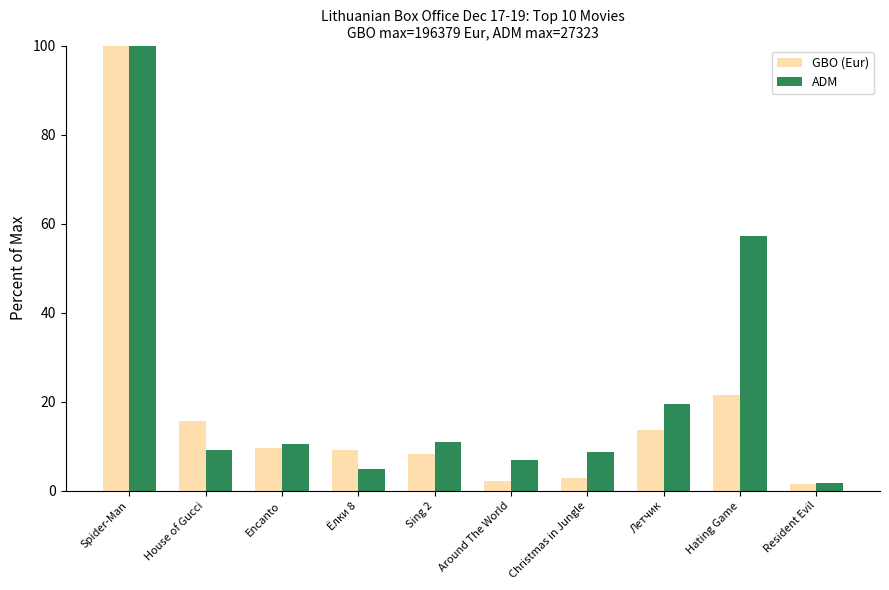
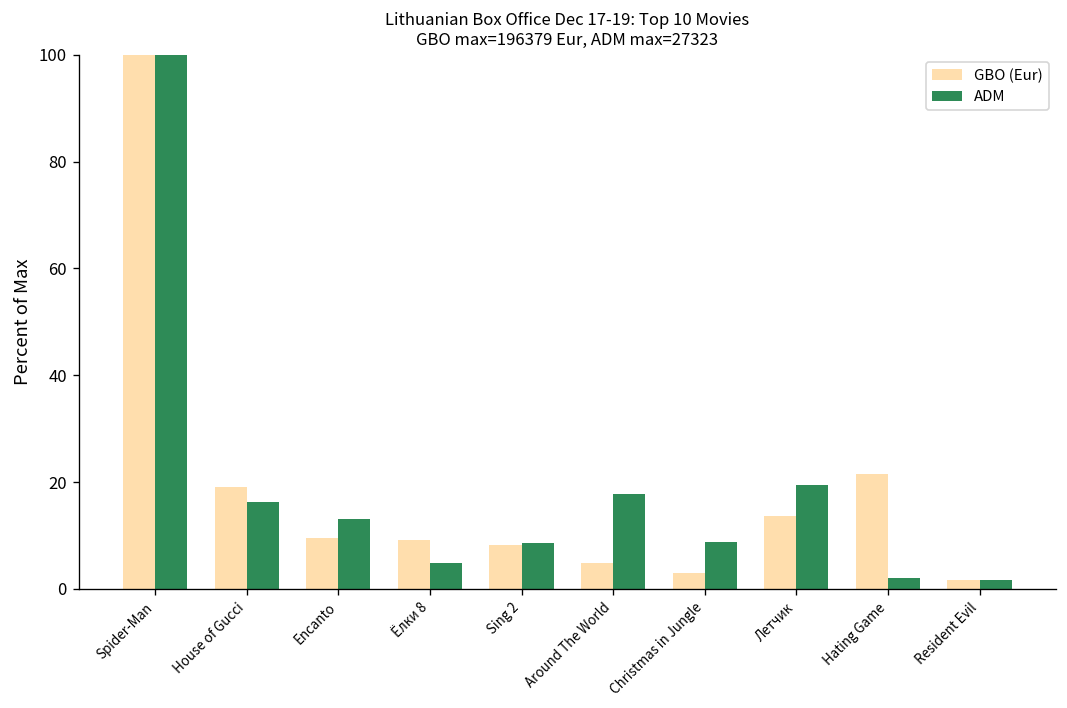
GBO (Eur), House of Gucci: 16 -> 19
ADM, House of Gucci: 9 -> 16
ADM, Encanto: 11 -> 13
ADM, Sing 2: 11 -> 9
GBO (Eur), Around The World: 2 -> 5
ADM, Around The World: 7 -> 18
ADM, Hating Game: 57 -> 2
